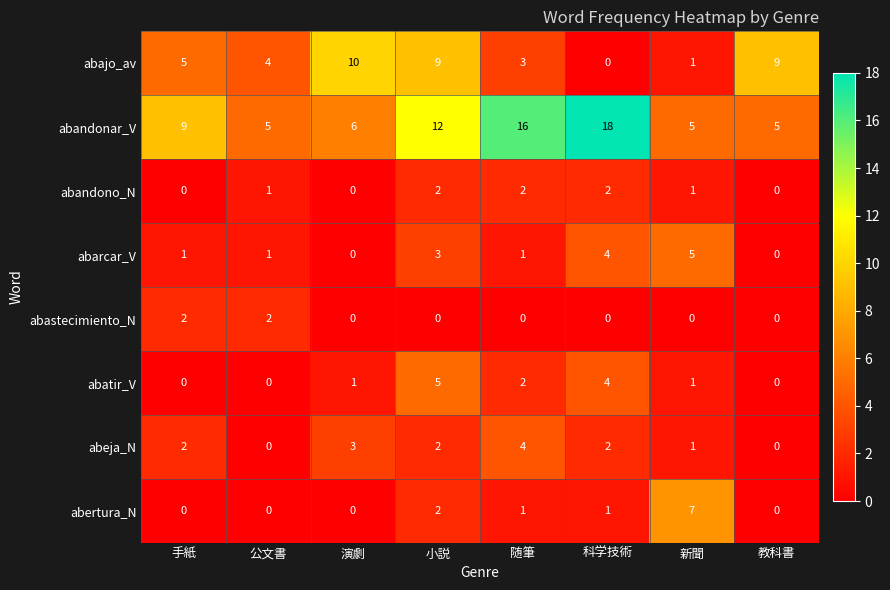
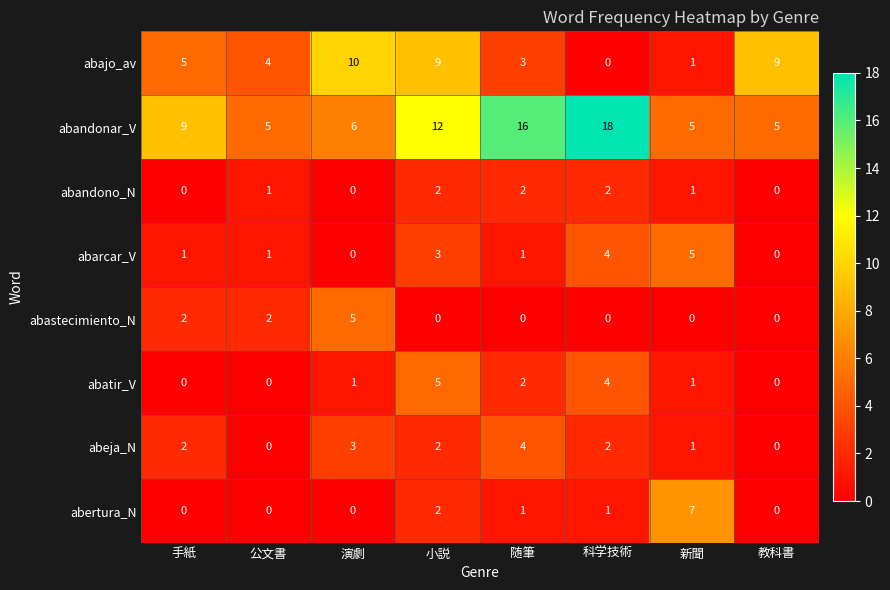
abastecimiento_N, 演劇: 0 -> 5
